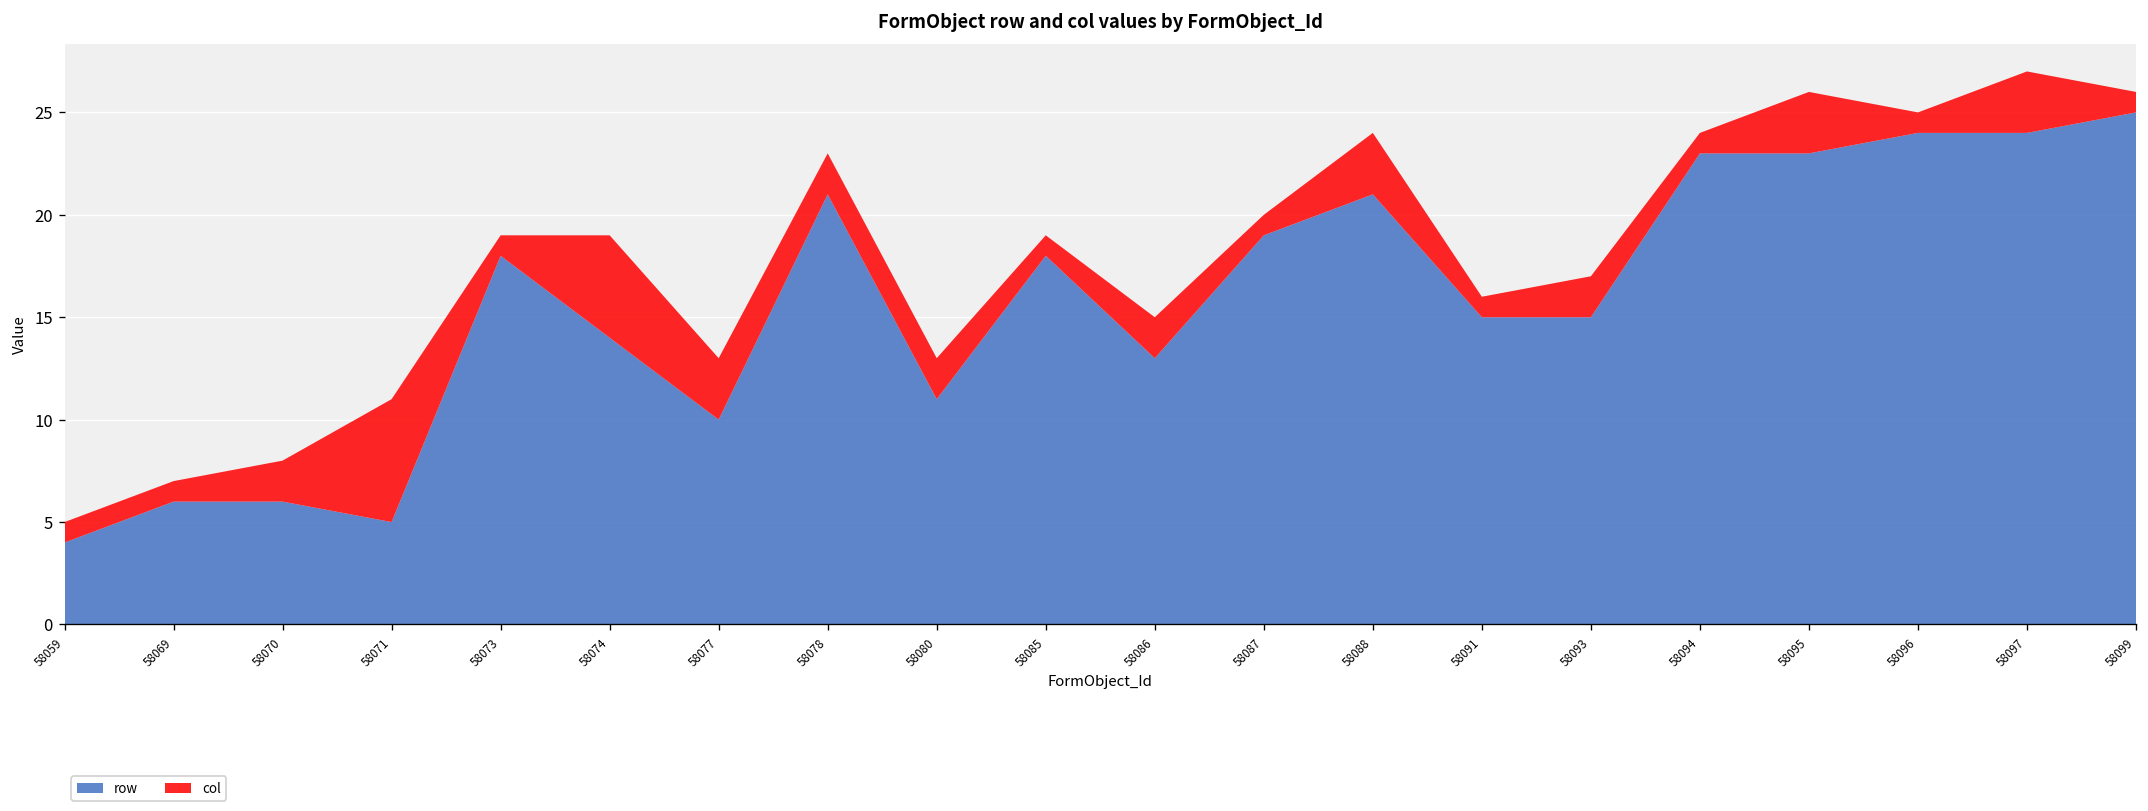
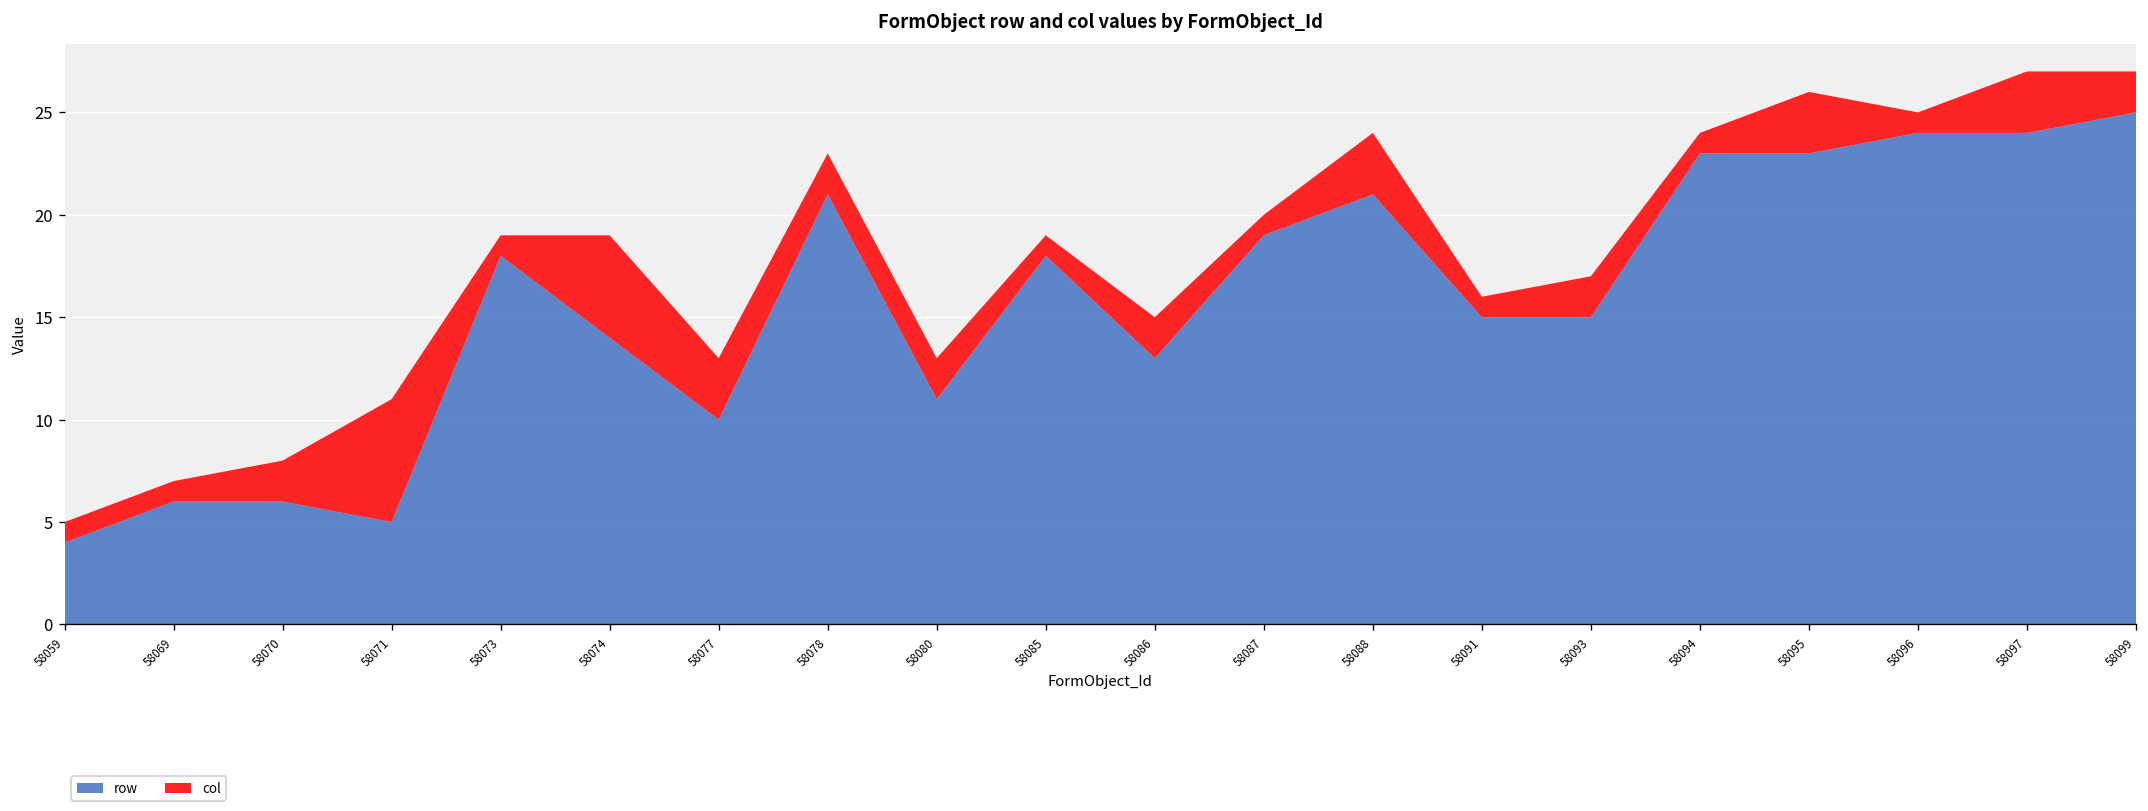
col, 58099: 1 -> 2
